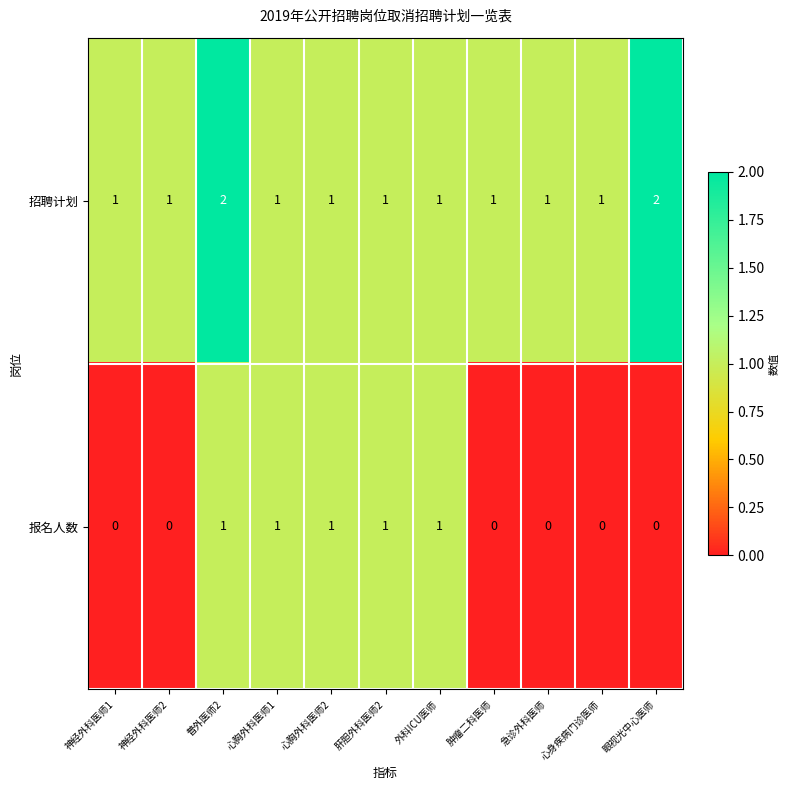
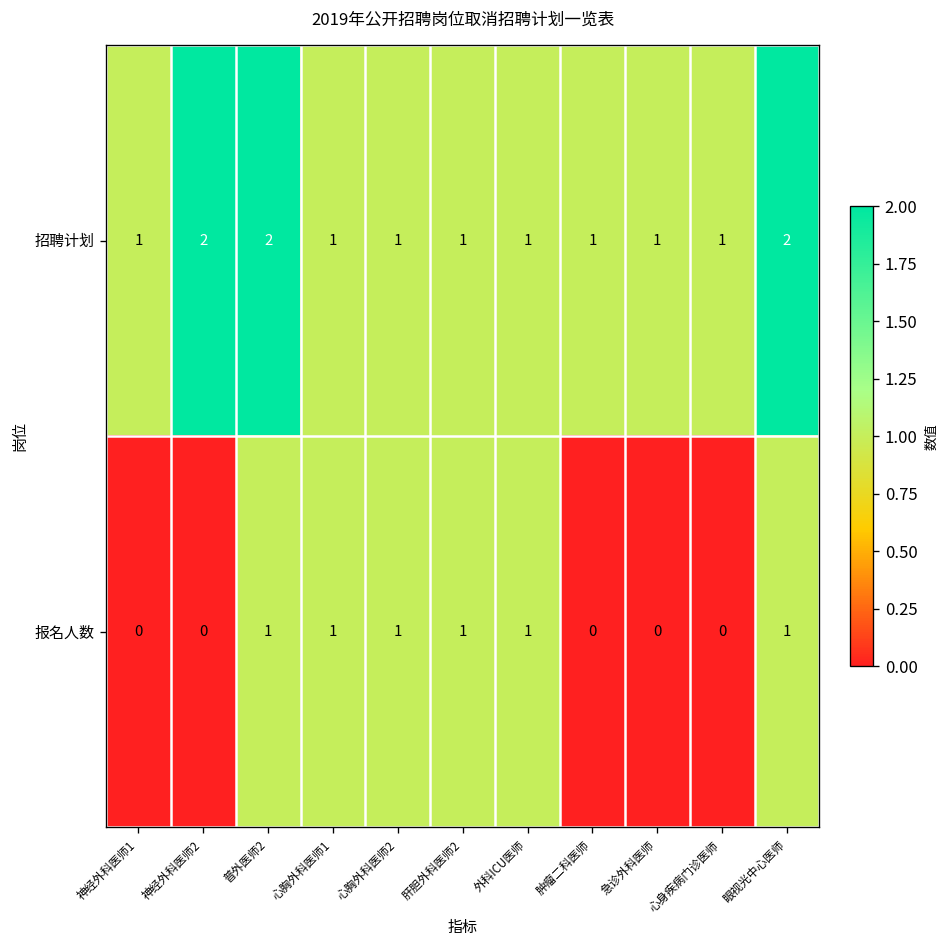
招聘计划, 神经外科医师2: 1 -> 2
报名人数, 眼视光中心医师: 0 -> 1
